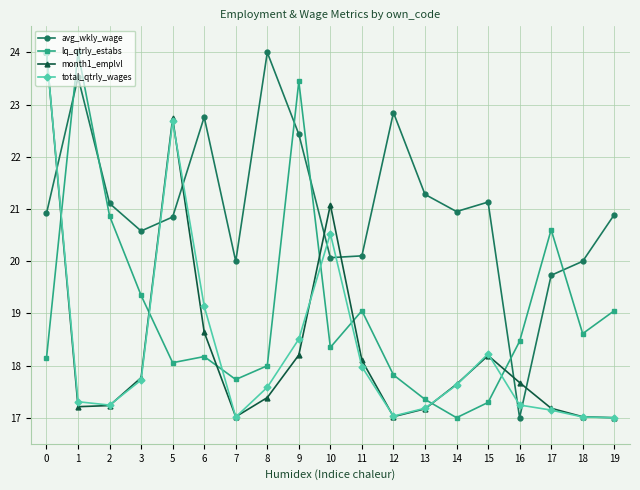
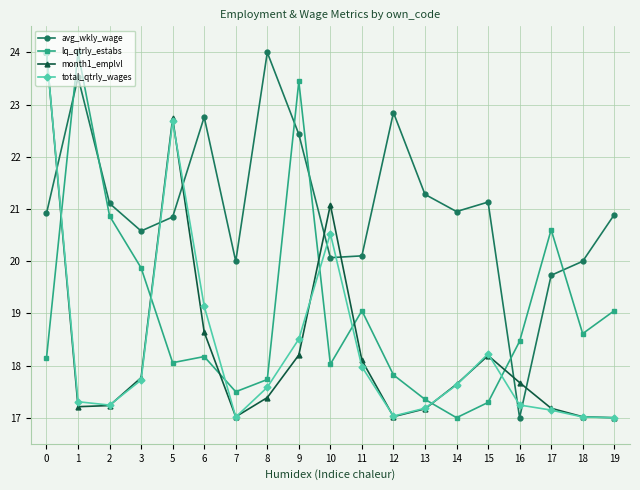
lq_qtrly_estabs, 3: 19.3 -> 19.9
lq_qtrly_estabs, 7: 17.7 -> 17.5
lq_qtrly_estabs, 8: 18.0 -> 17.7
lq_qtrly_estabs, 10: 18.3 -> 18.0
